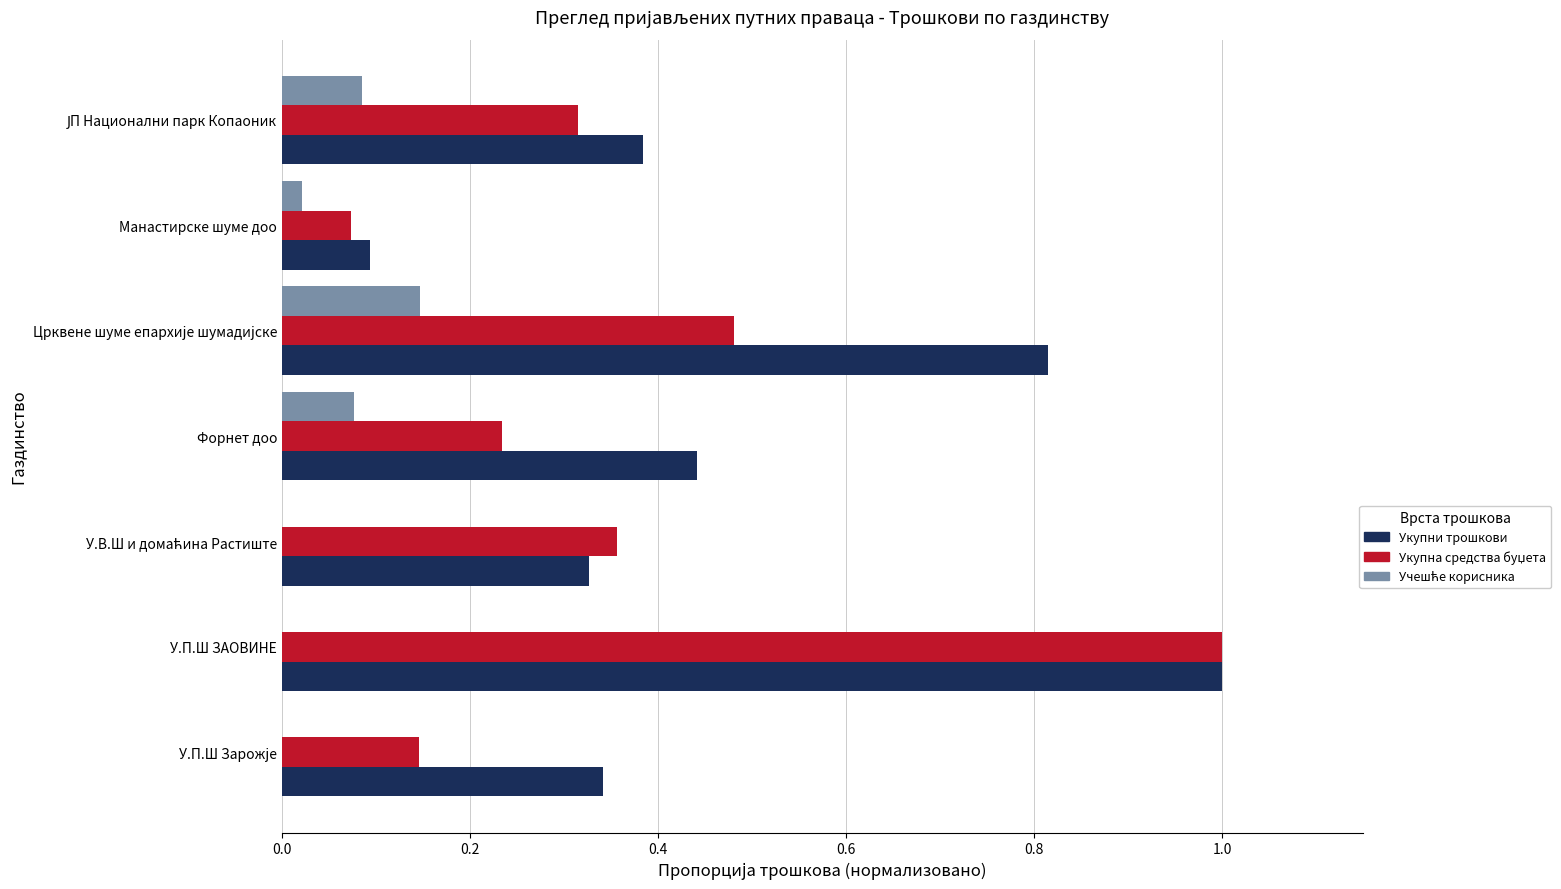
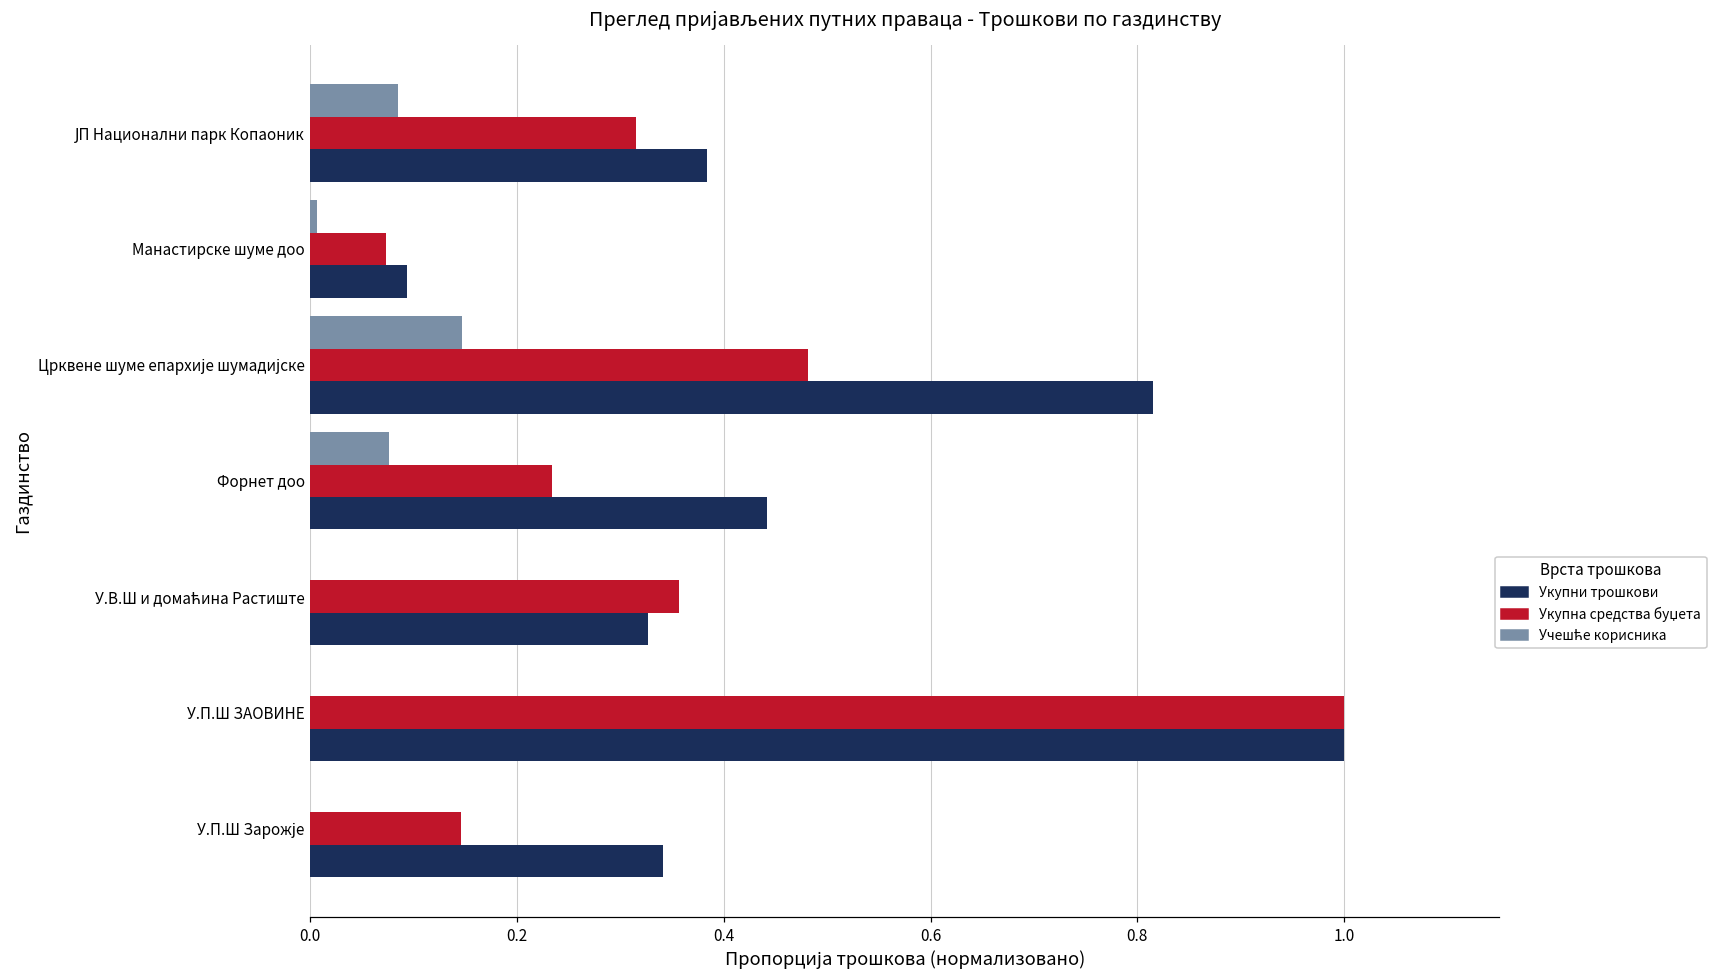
Учешће корисника, Манастирске шуме доо: 0.02 -> 0.01
